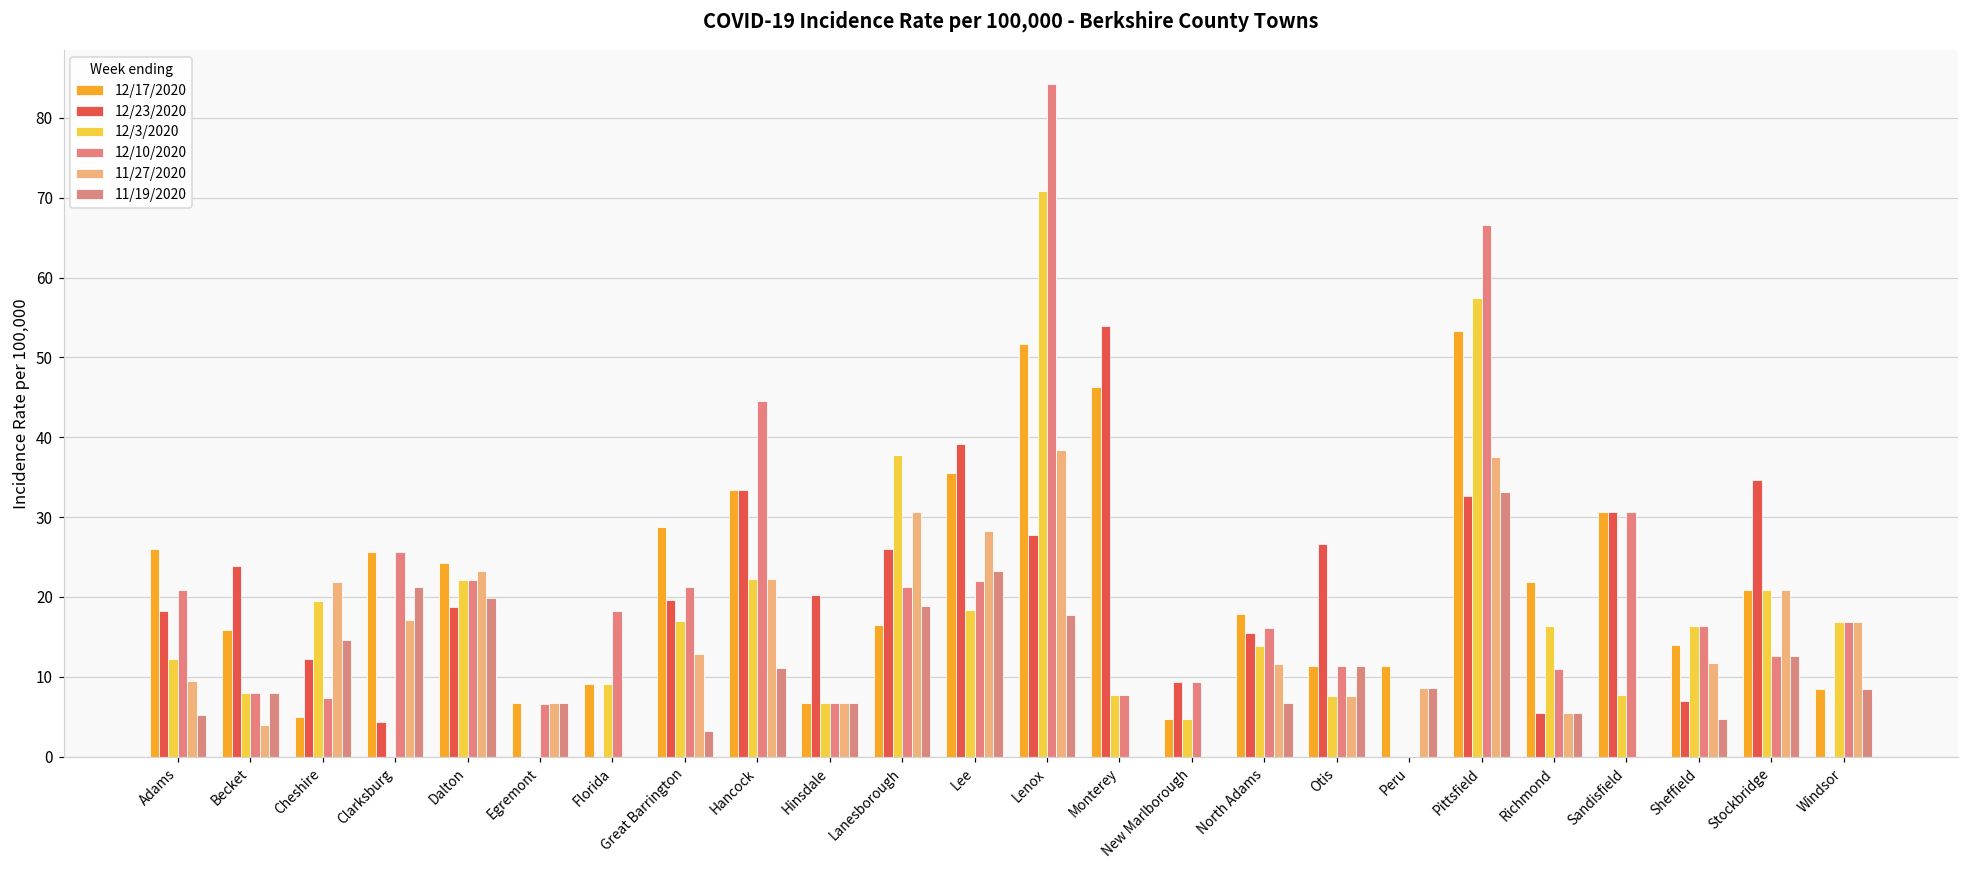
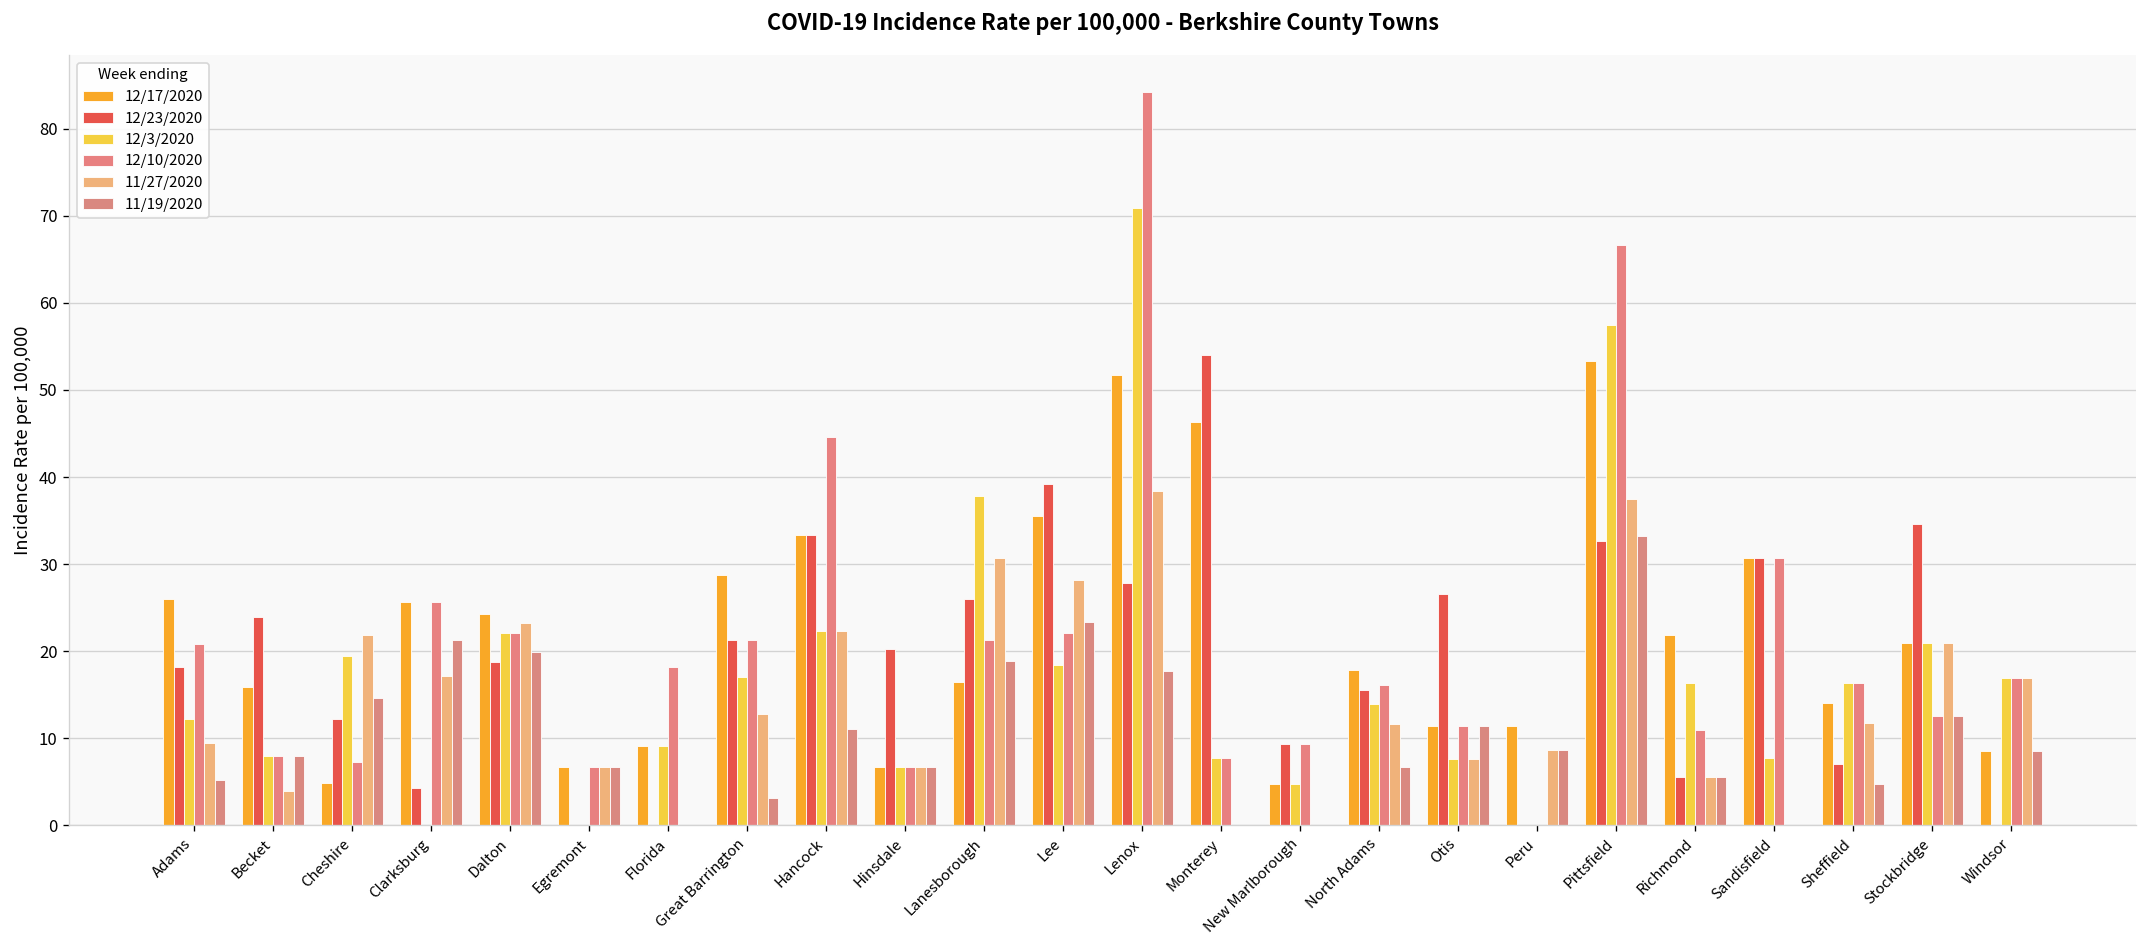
12/23/2020, Great Barrington: 20 -> 21
